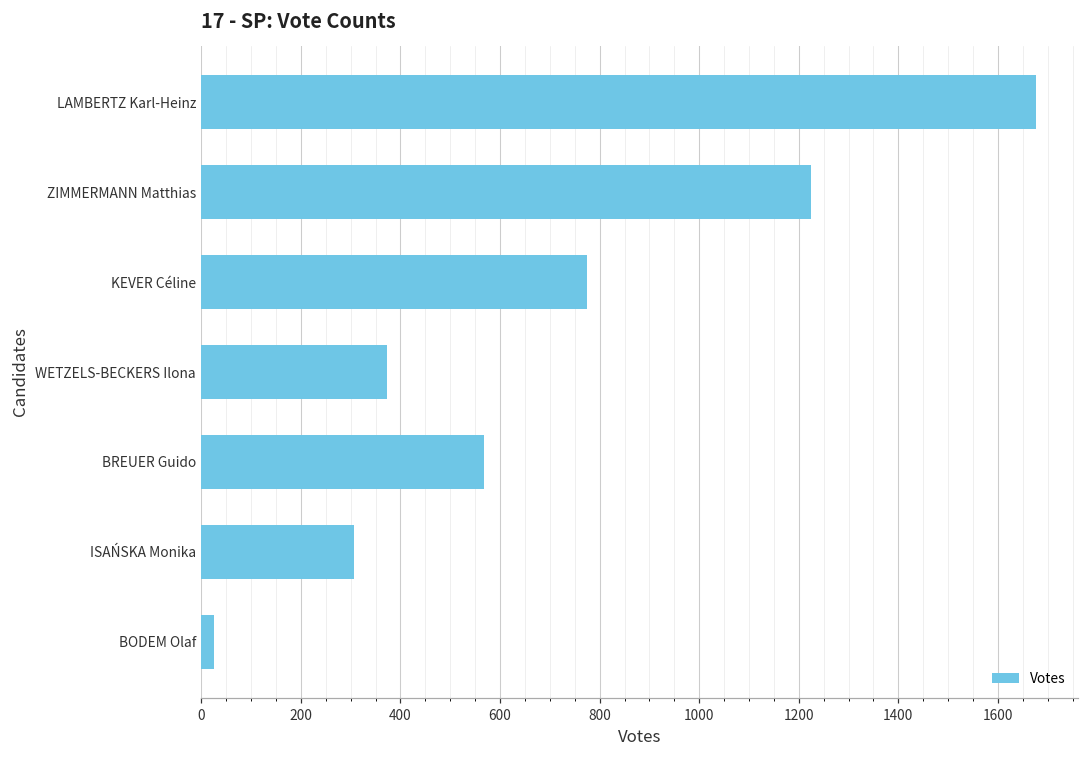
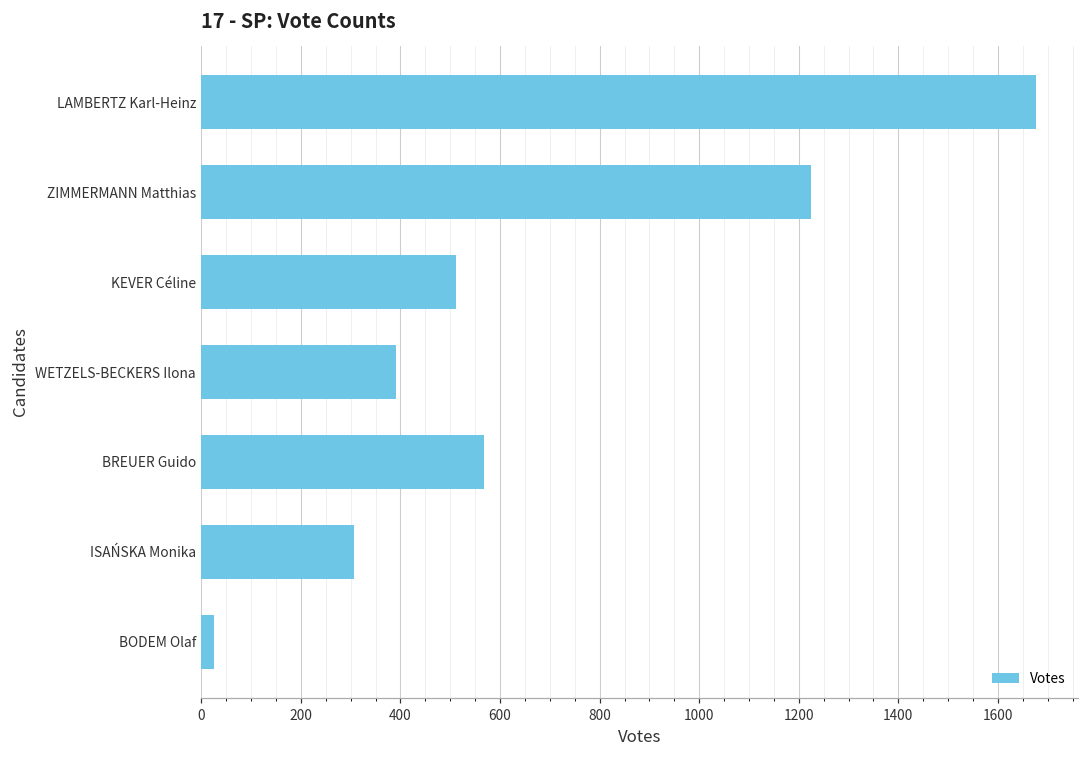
KEVER Céline: 770 -> 510
WETZELS-BECKERS Ilona: 370 -> 390
